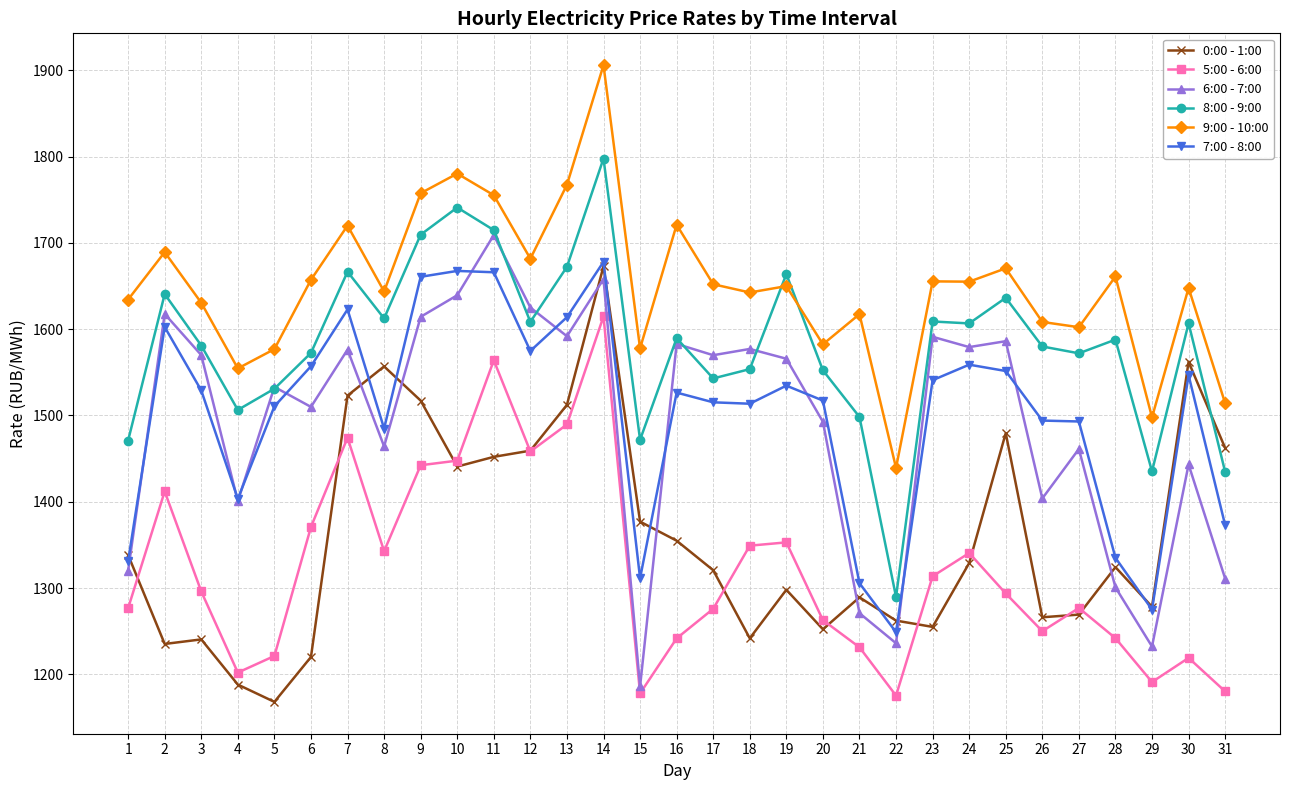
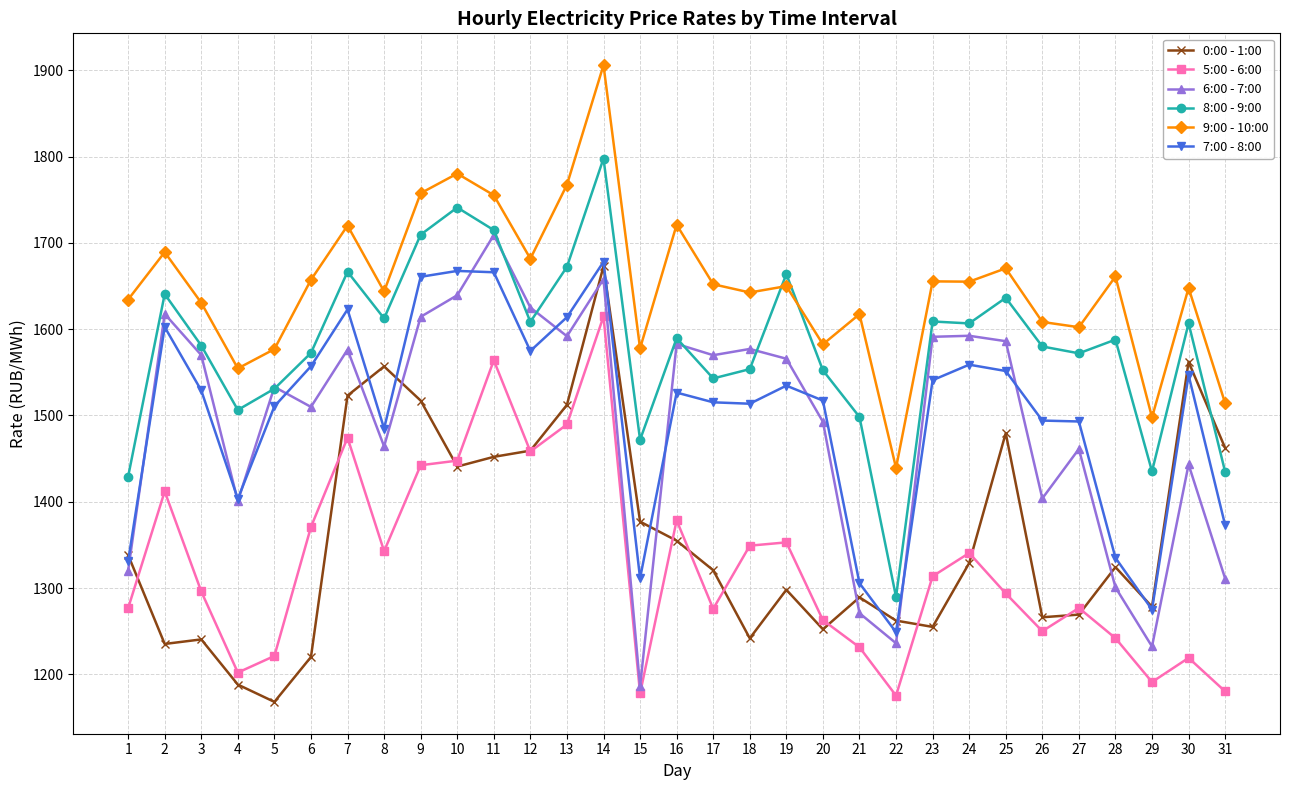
8:00 - 9:00, 1: 1470 -> 1430
5:00 - 6:00, 16: 1240 -> 1380
6:00 - 7:00, 24: 1580 -> 1590
